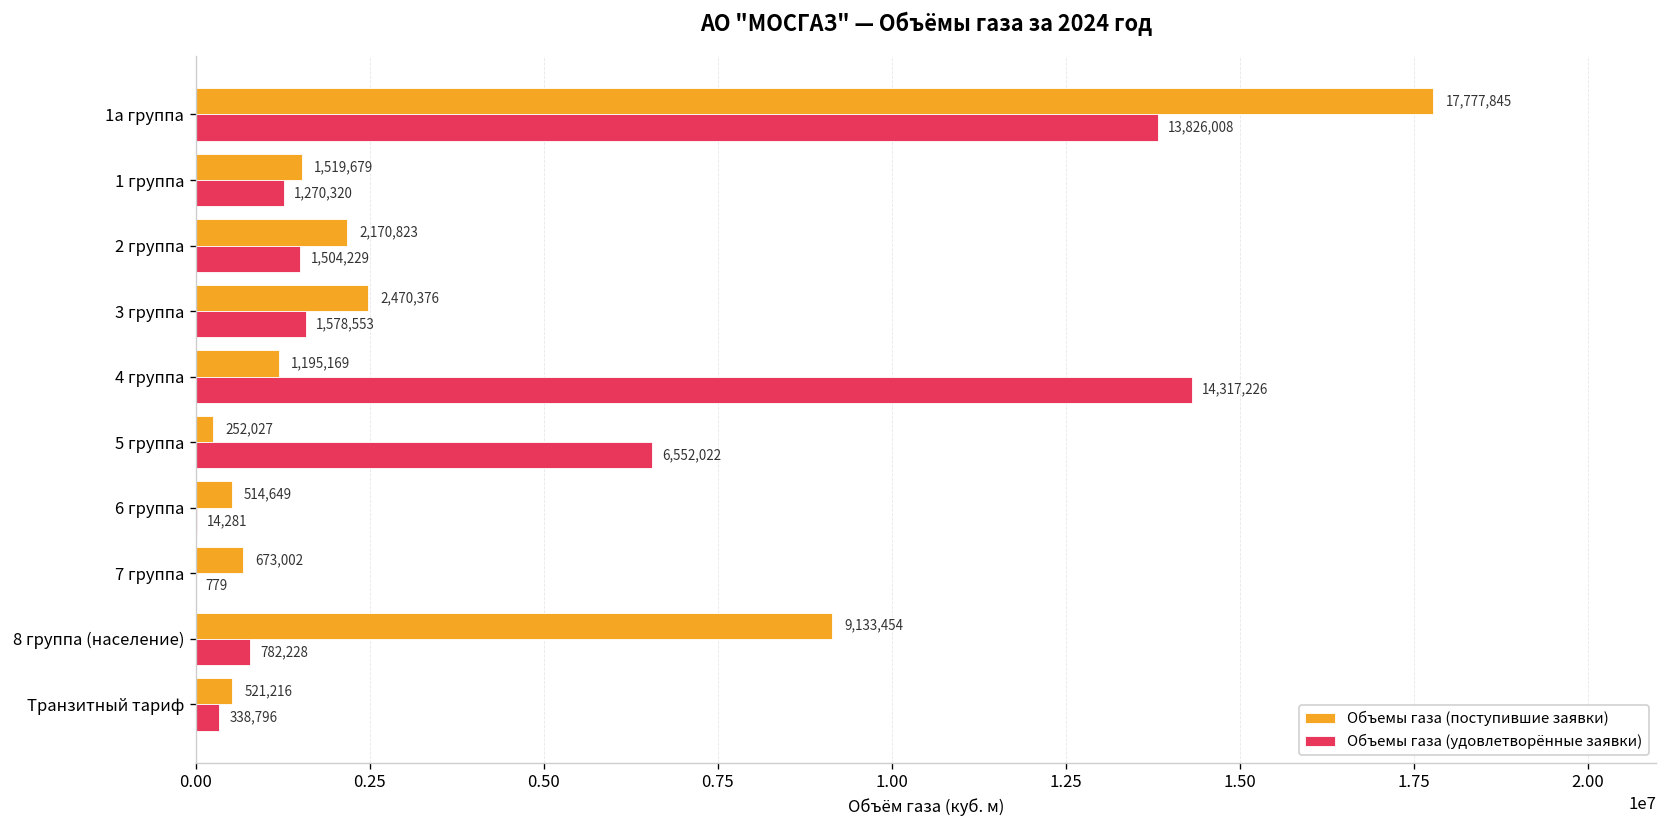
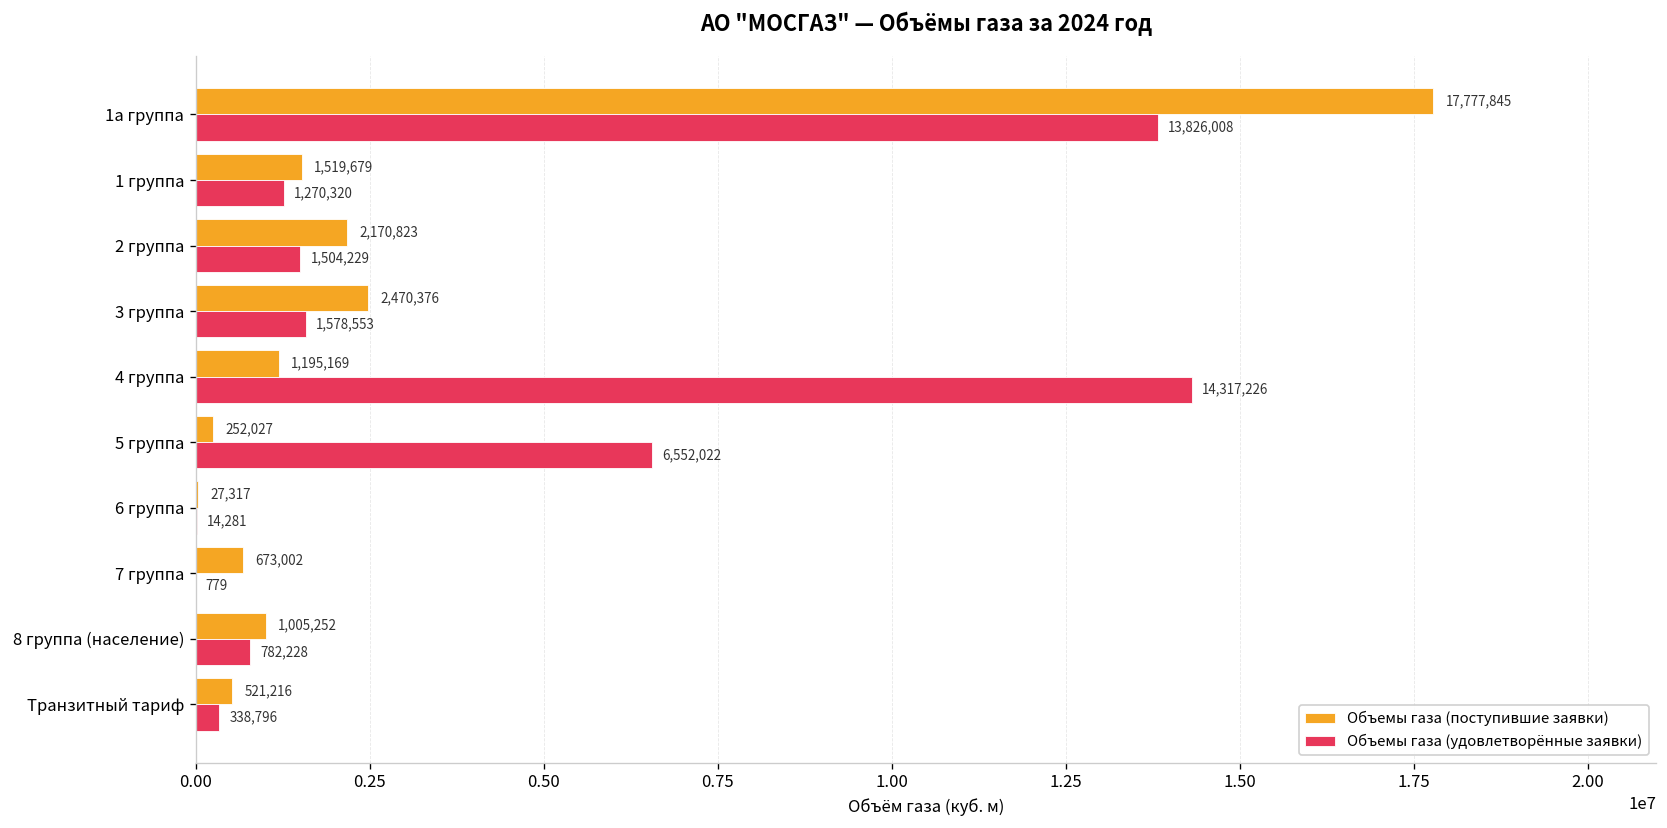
Объемы газа (поступившие заявки), 6 группа: 514,649 -> 27,317
Объемы газа (поступившие заявки), 8 группа (население): 9,133,454 -> 1,005,252
